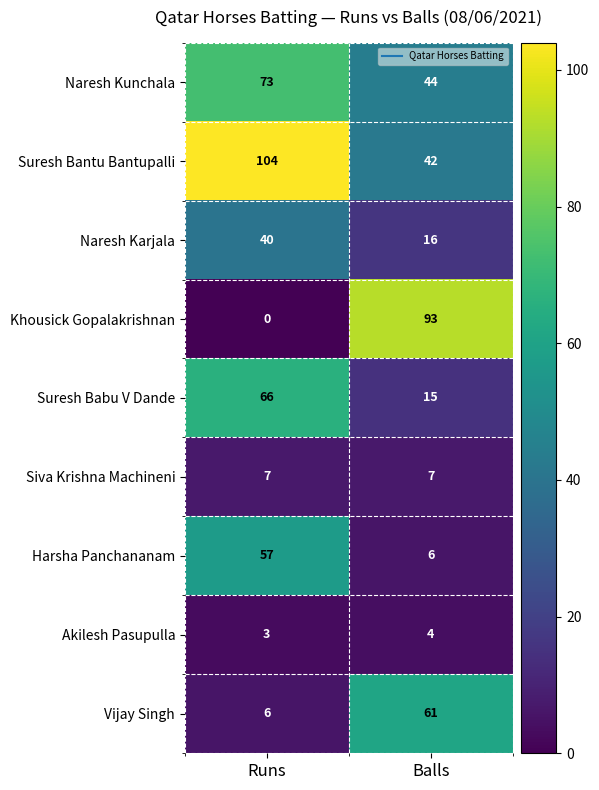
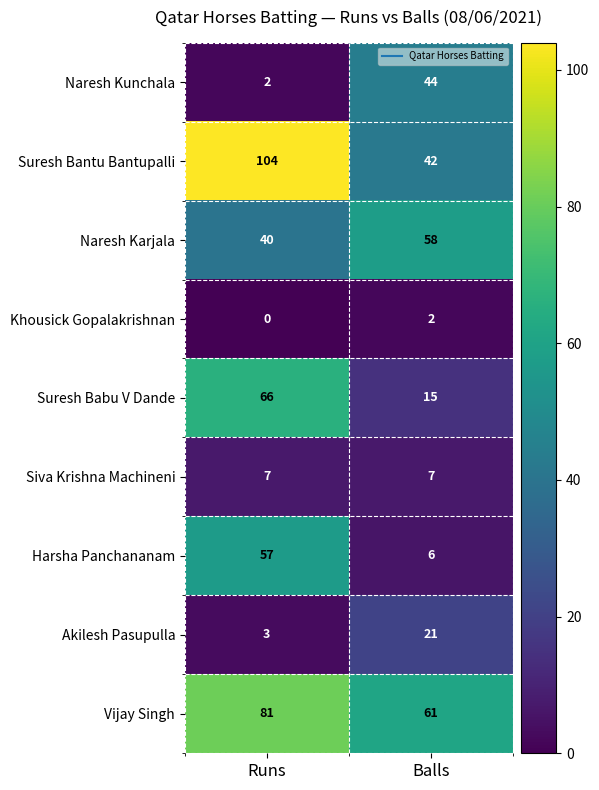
Naresh Kunchala, Runs: 73 -> 2
Naresh Karjala, Balls: 16 -> 58
Khousick Gopalakrishnan, Balls: 93 -> 2
Akilesh Pasupulla, Balls: 4 -> 21
Vijay Singh, Runs: 6 -> 81
